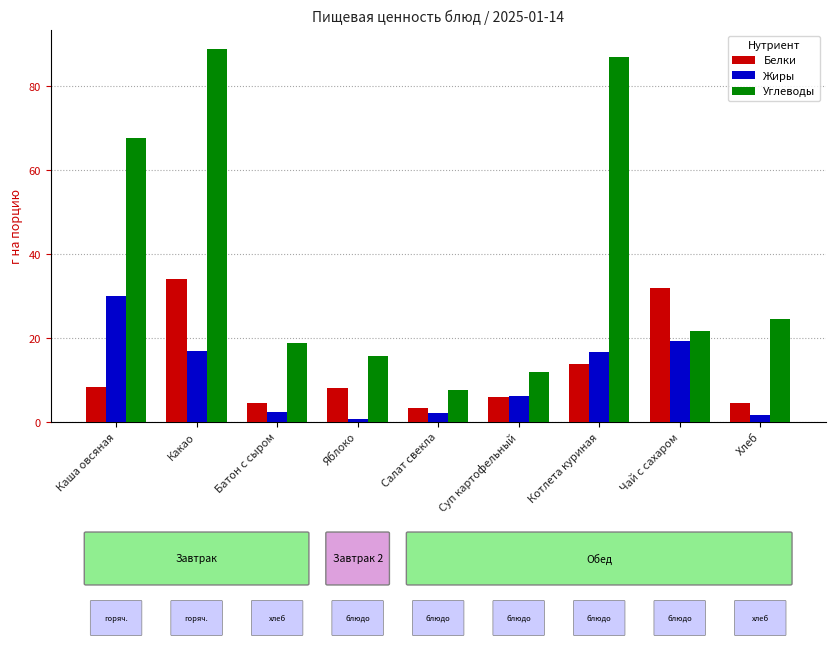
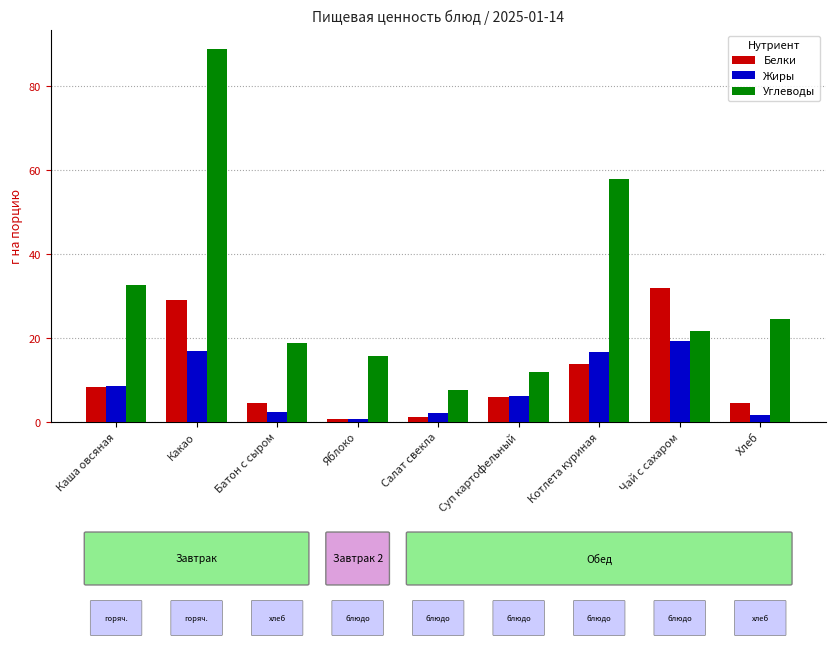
Жиры, Каша овсяная: 30 -> 9
Углеводы, Каша овсяная: 68 -> 33
Белки, Какао: 34 -> 29
Белки, Яблоко: 8 -> 1
Белки, Салат свекла: 3 -> 1
Углеводы, Котлета куриная: 87 -> 58
